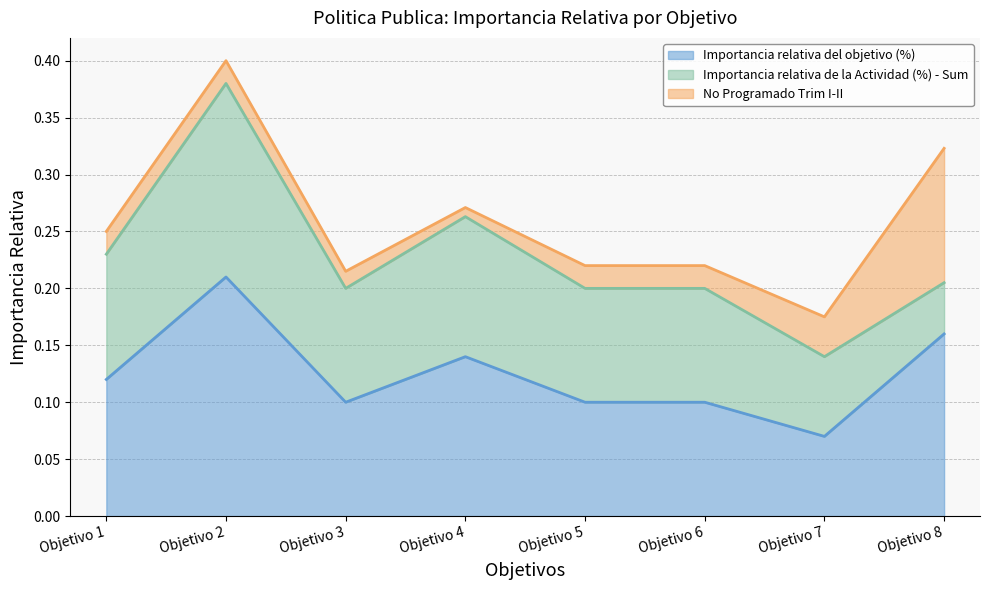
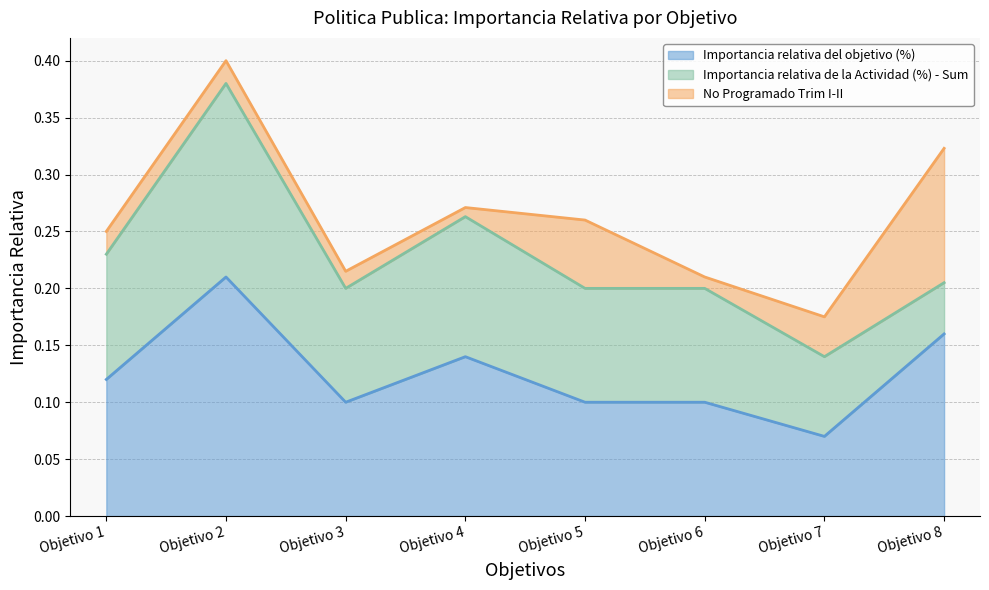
No Programado Trim I-II, Objetivo 5: 0.02 -> 0.06
No Programado Trim I-II, Objetivo 6: 0.02 -> 0.01
